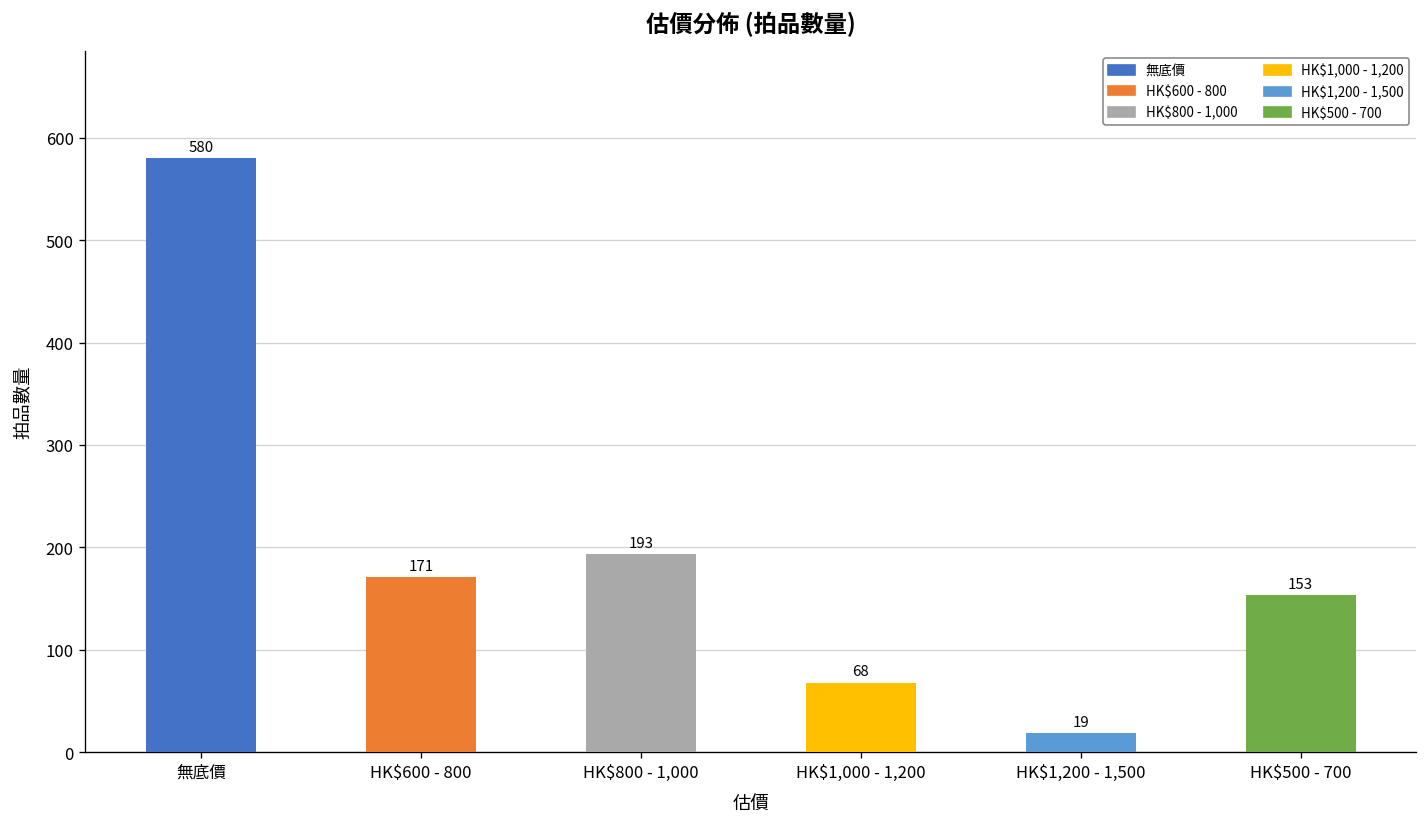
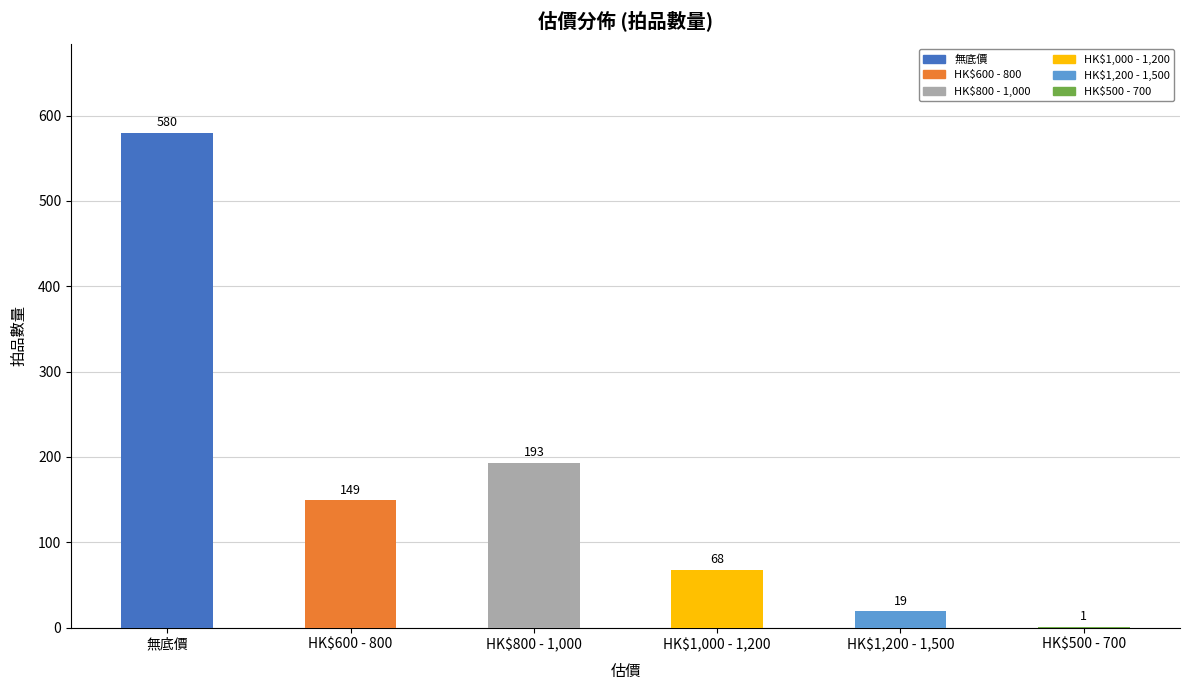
HK$600 - 800: 171 -> 149
HK$500 - 700: 153 -> 1
